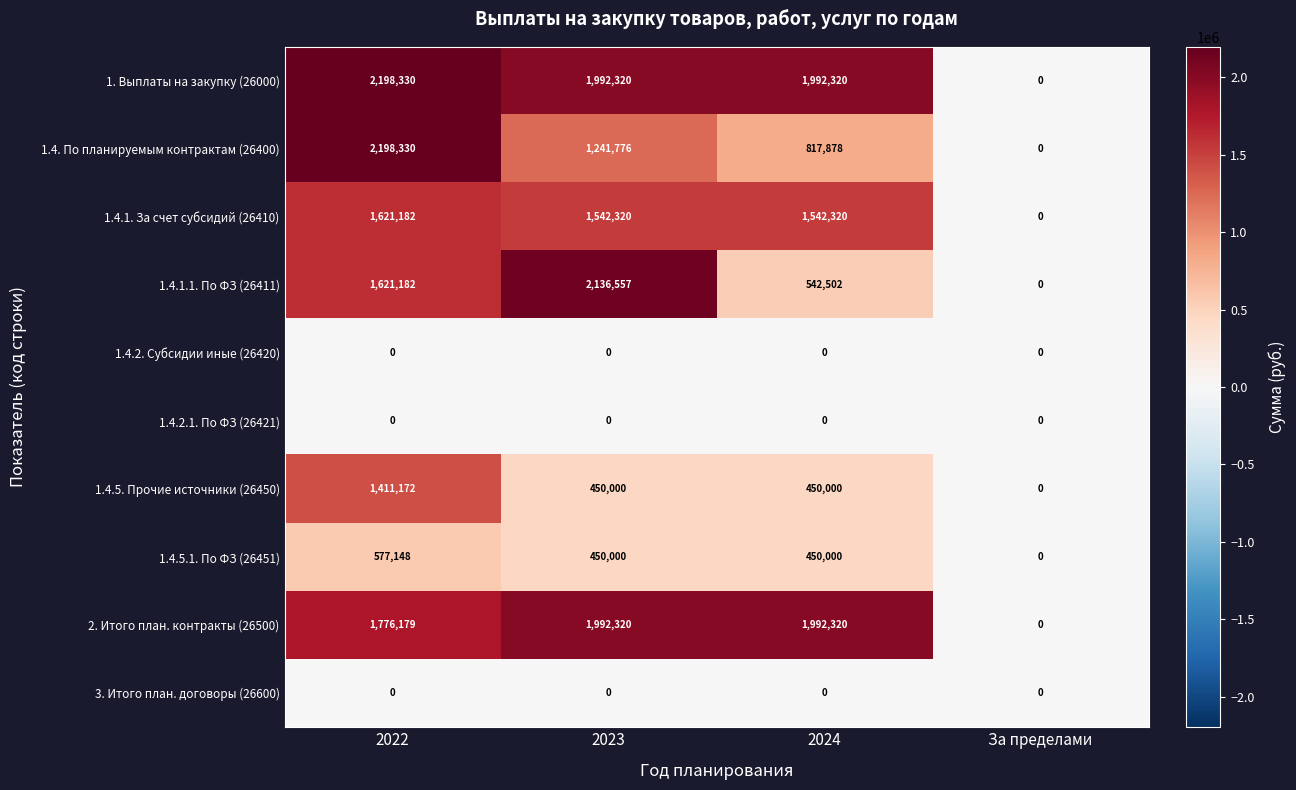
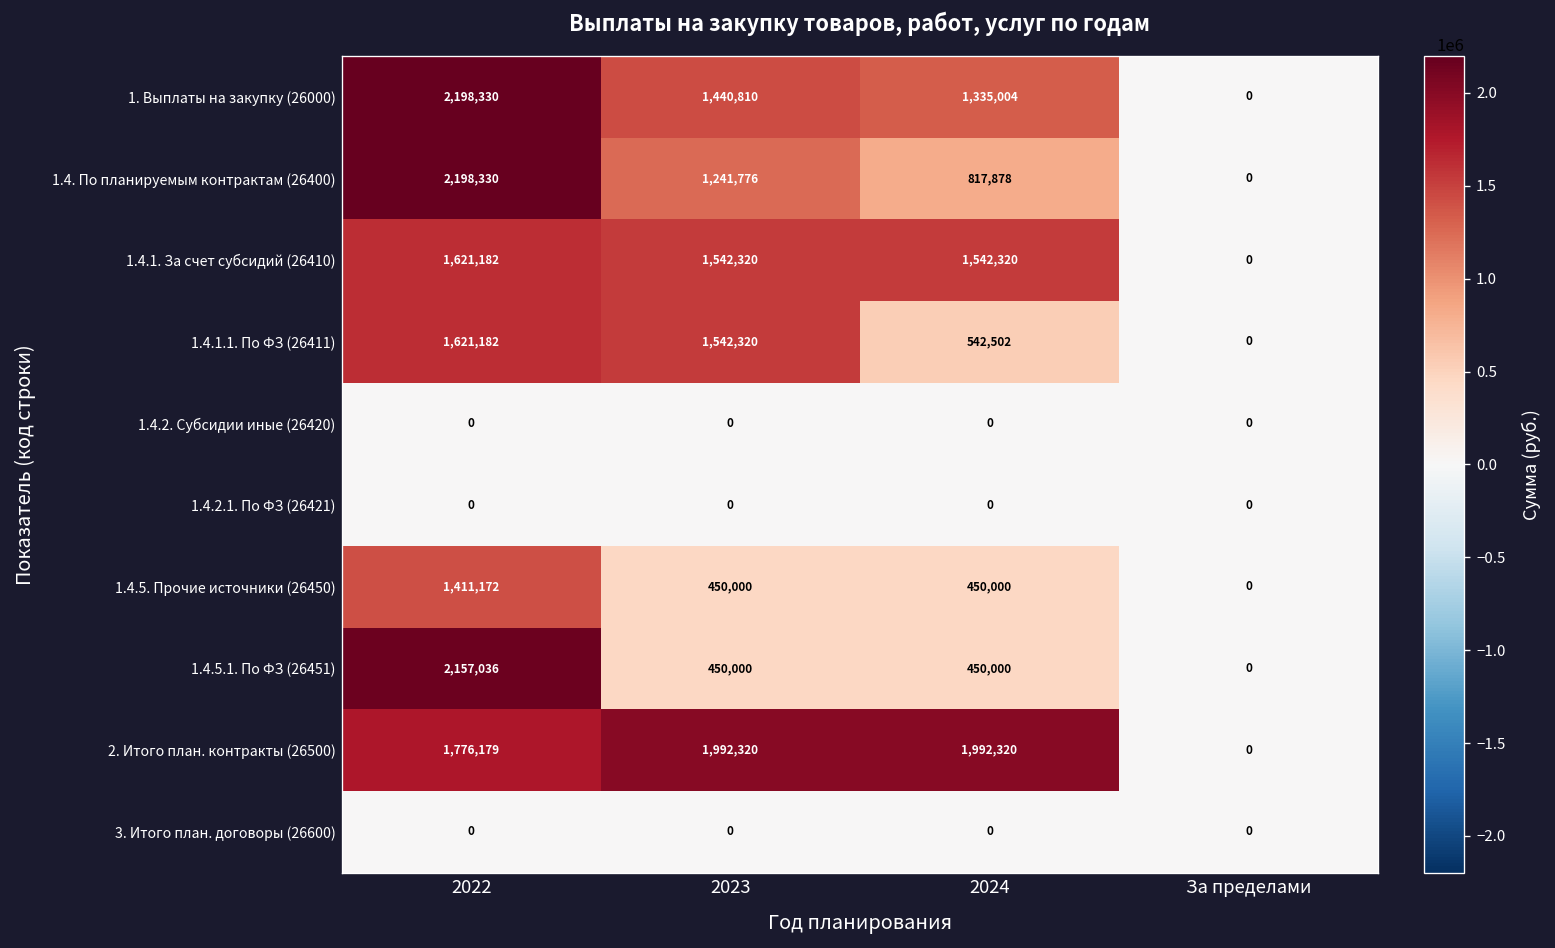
1. Выплаты на закупку (26000), 2023: 1,992,320 -> 1,440,810
1. Выплаты на закупку (26000), 2024: 1,992,320 -> 1,335,004
1.4.1.1. По ФЗ (26411), 2023: 2,136,557 -> 1,542,320
1.4.5.1. По ФЗ (26451), 2022: 577,148 -> 2,157,036
